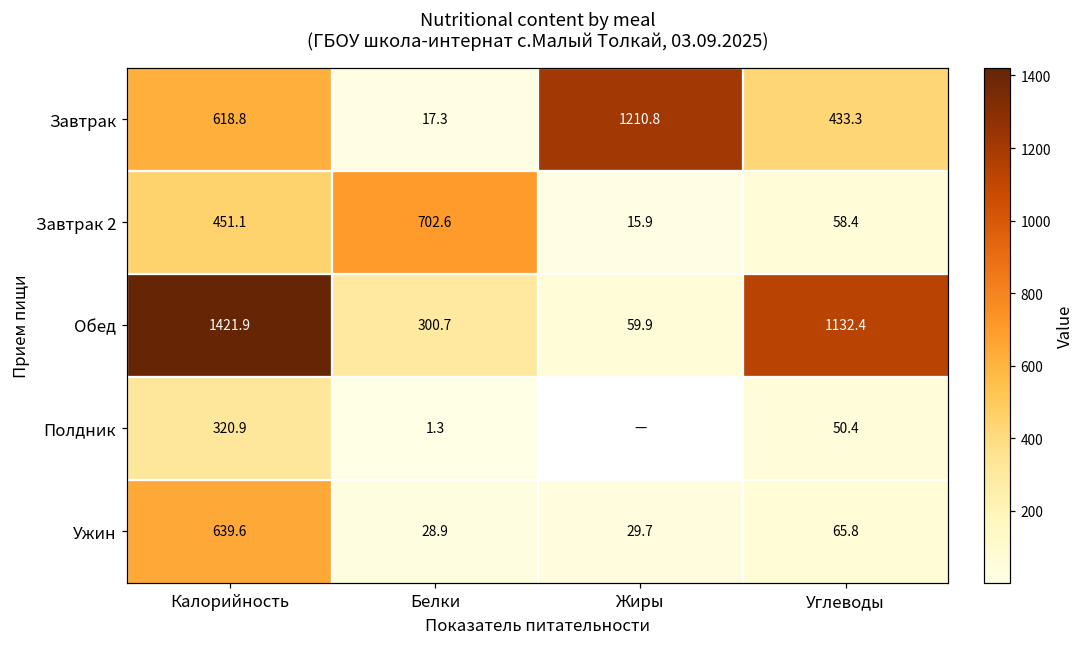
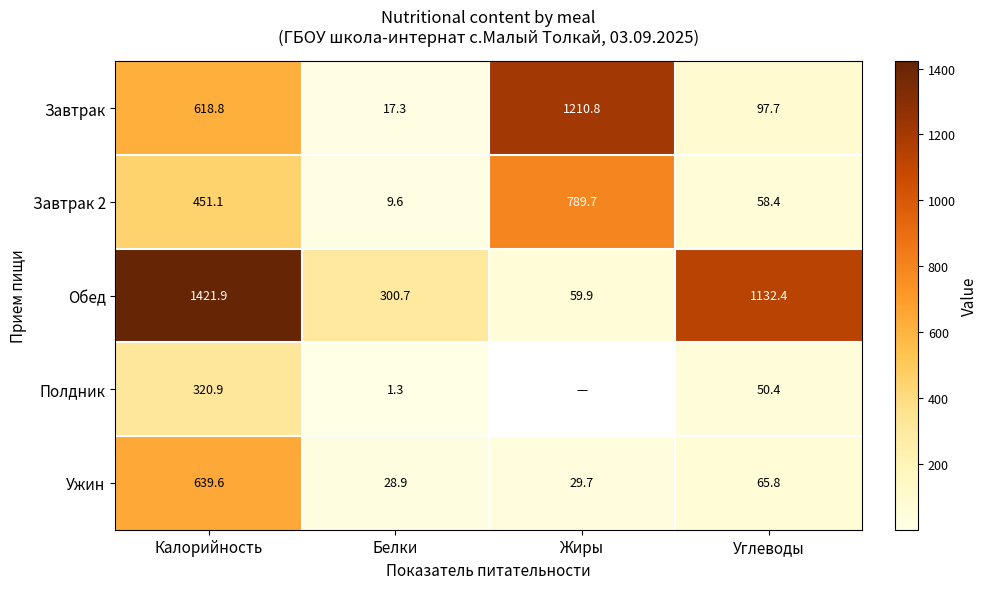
Завтрак, Углеводы: 433.3 -> 97.7
Завтрак 2, Белки: 702.6 -> 9.6
Завтрак 2, Жиры: 15.9 -> 789.7
